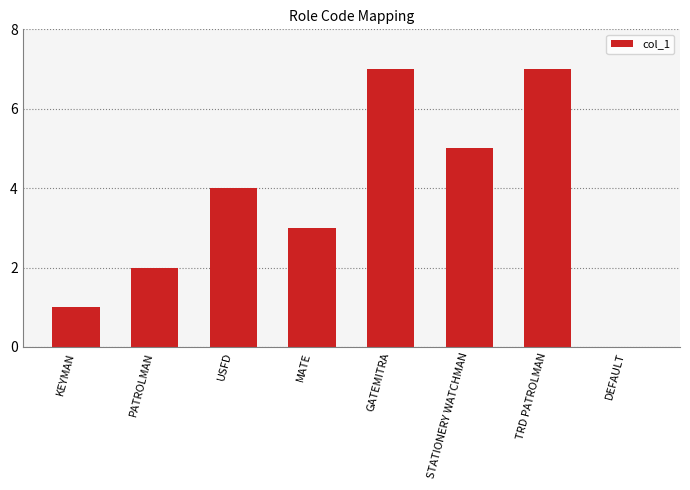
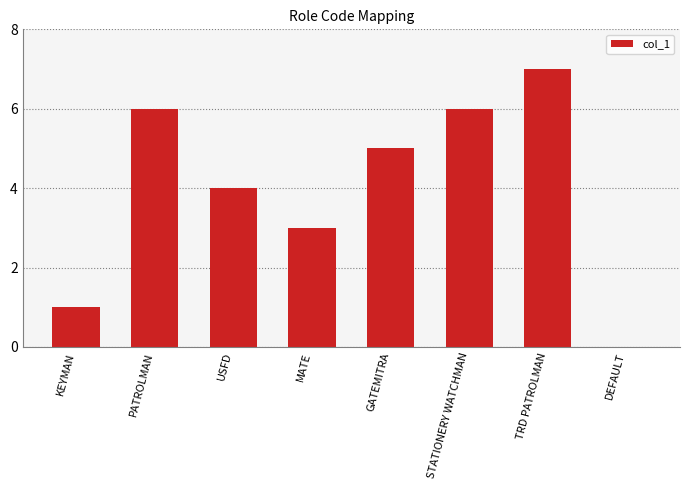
PATROLMAN: 2 -> 6
GATEMITRA: 7 -> 5
STATIONERY WATCHMAN: 5 -> 6
